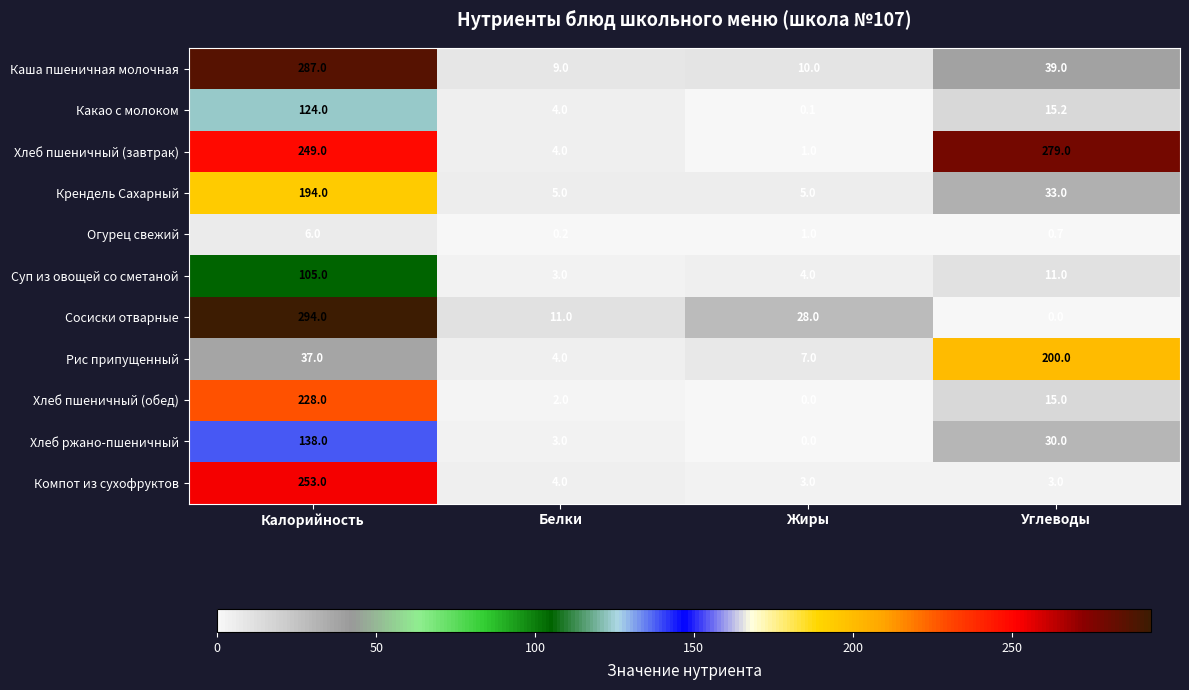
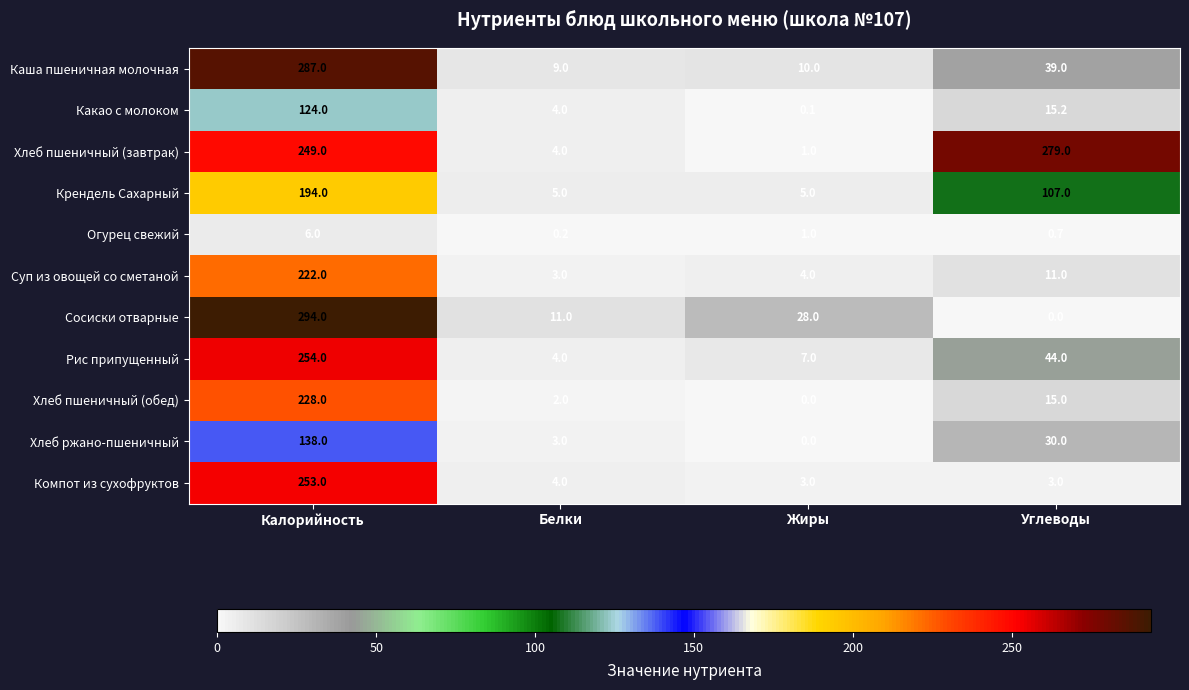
Крендель Сахарный, Углеводы: 33.0 -> 107.0
Суп из овощей со сметаной, Калорийность: 105.0 -> 222.0
Рис припущенный, Калорийность: 37.0 -> 254.0
Рис припущенный, Углеводы: 200.0 -> 44.0
